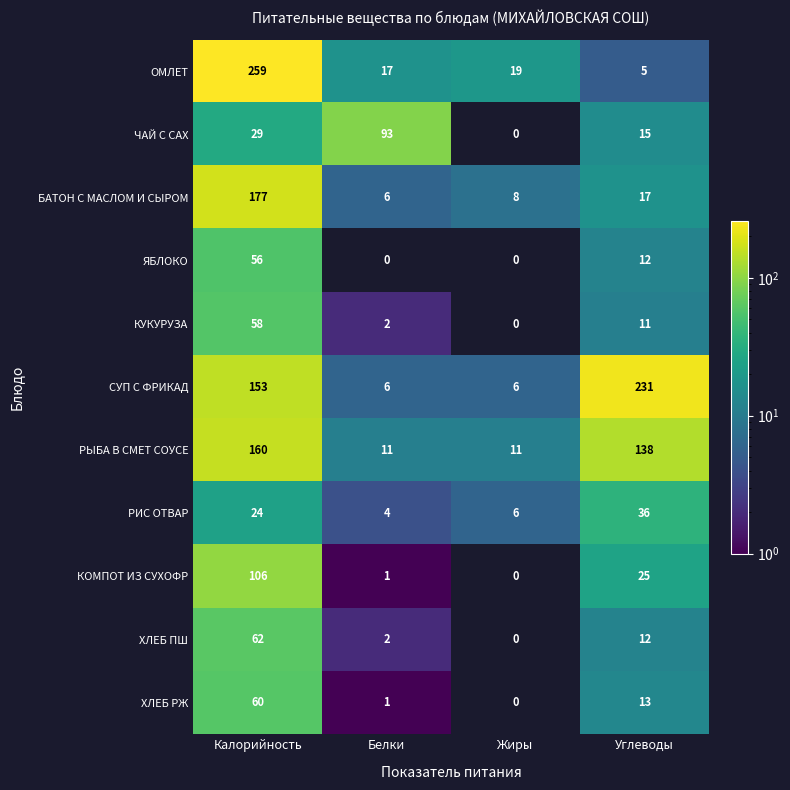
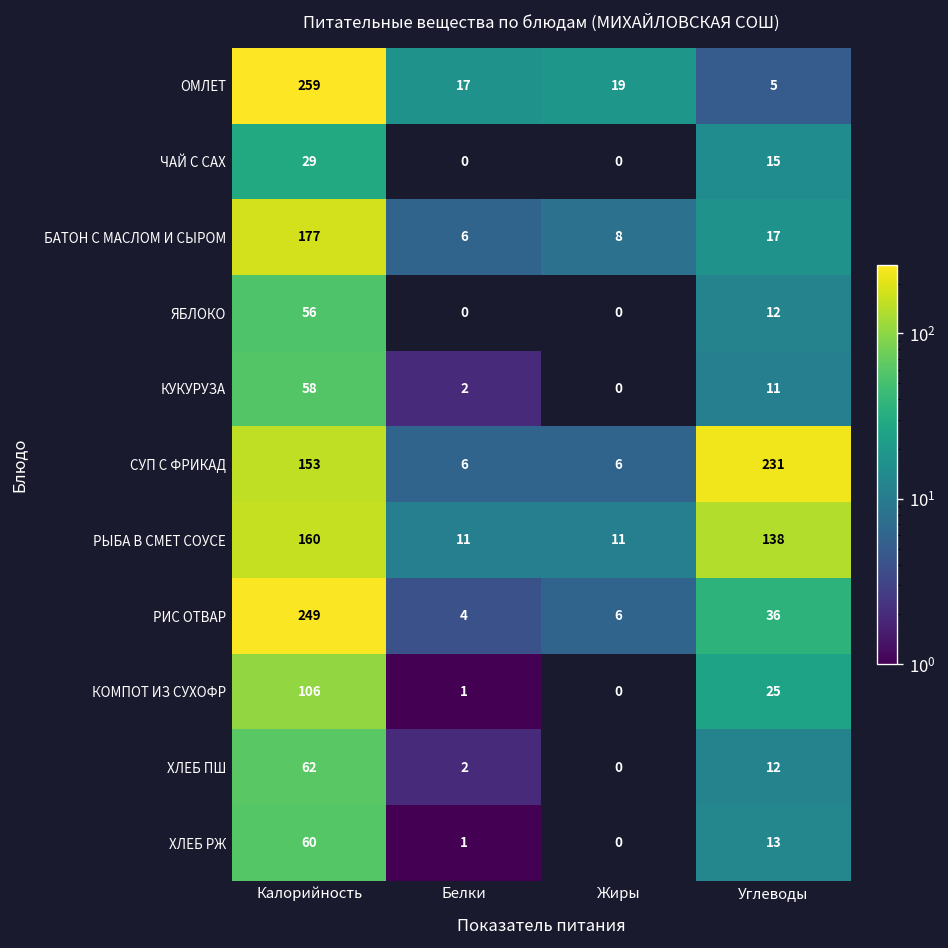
ЧАЙ С САХ, Белки: 93 -> 0
РИС ОТВАР, Калорийность: 24 -> 249
